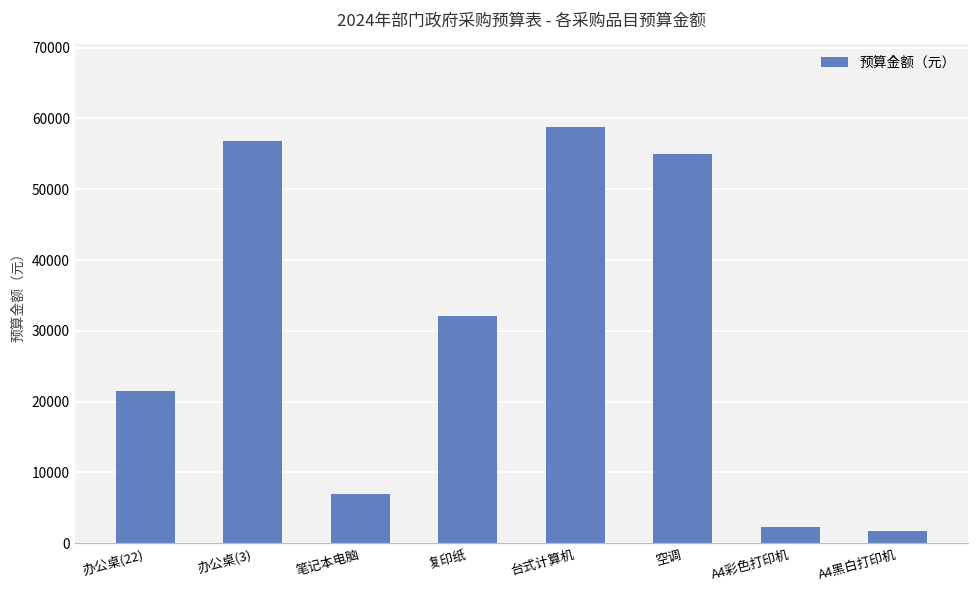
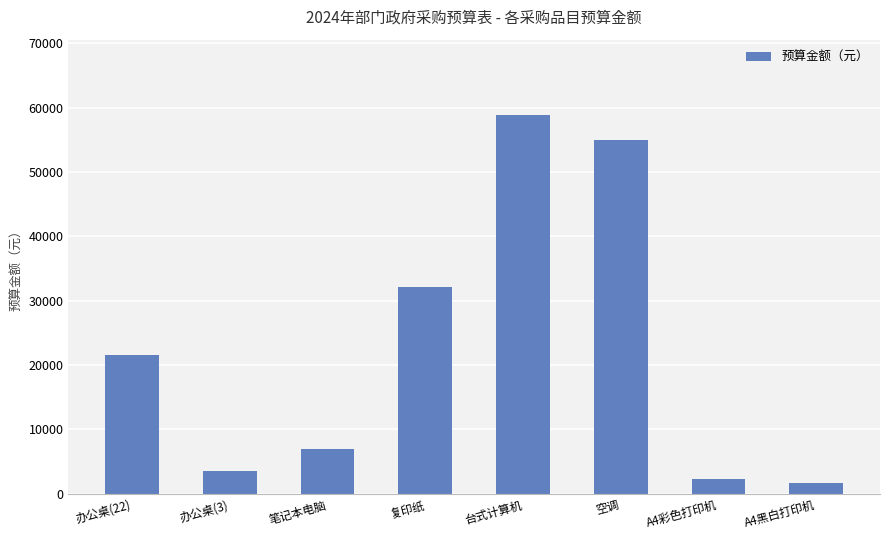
办公桌(3): 57000 -> 4000
